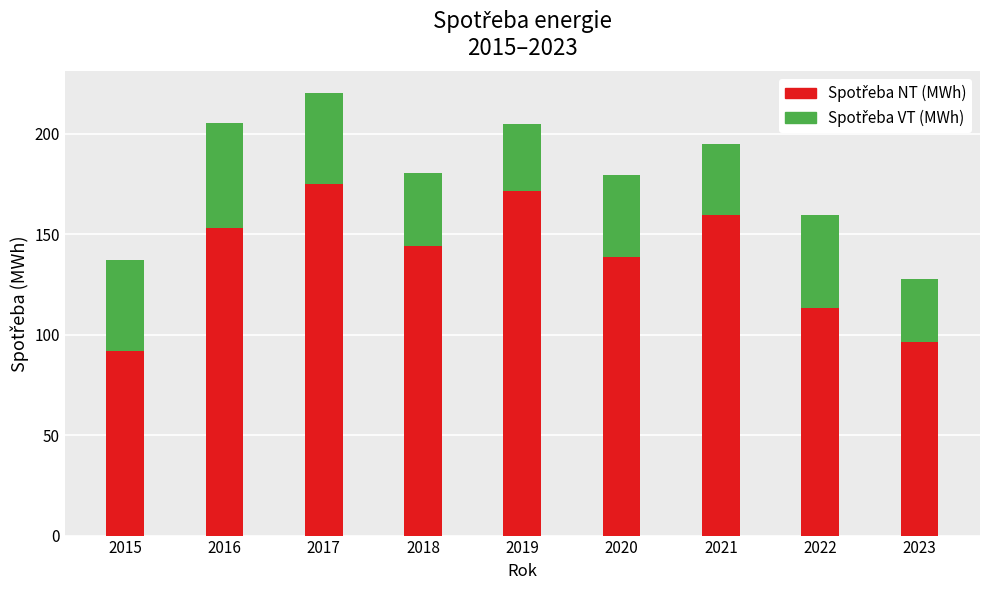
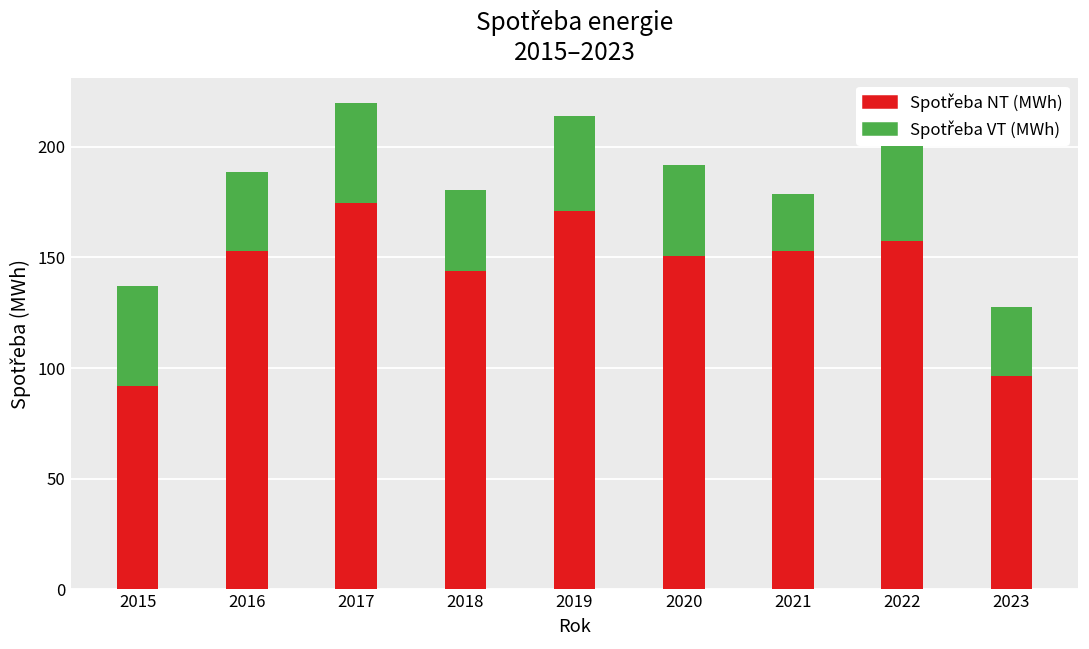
Spotřeba VT (MWh), 2016: 52 -> 36
Spotřeba VT (MWh), 2019: 34 -> 43
Spotřeba NT (MWh), 2020: 139 -> 151
Spotřeba NT (MWh), 2021: 160 -> 153
Spotřeba VT (MWh), 2021: 35 -> 26
Spotřeba NT (MWh), 2022: 113 -> 158
